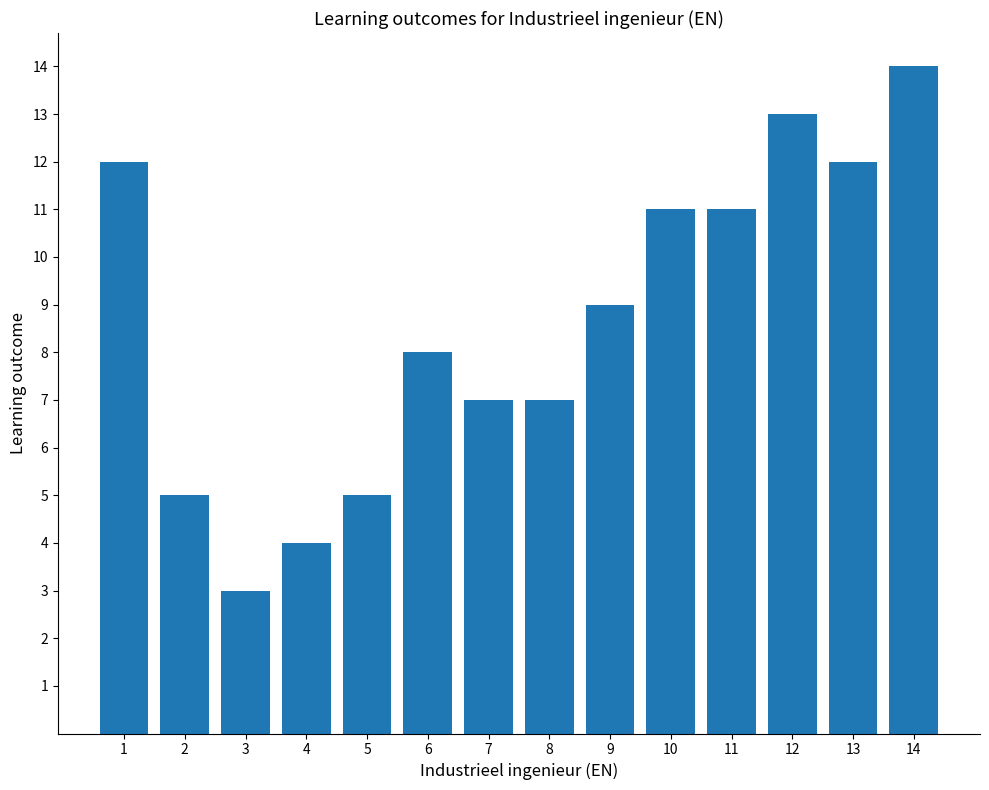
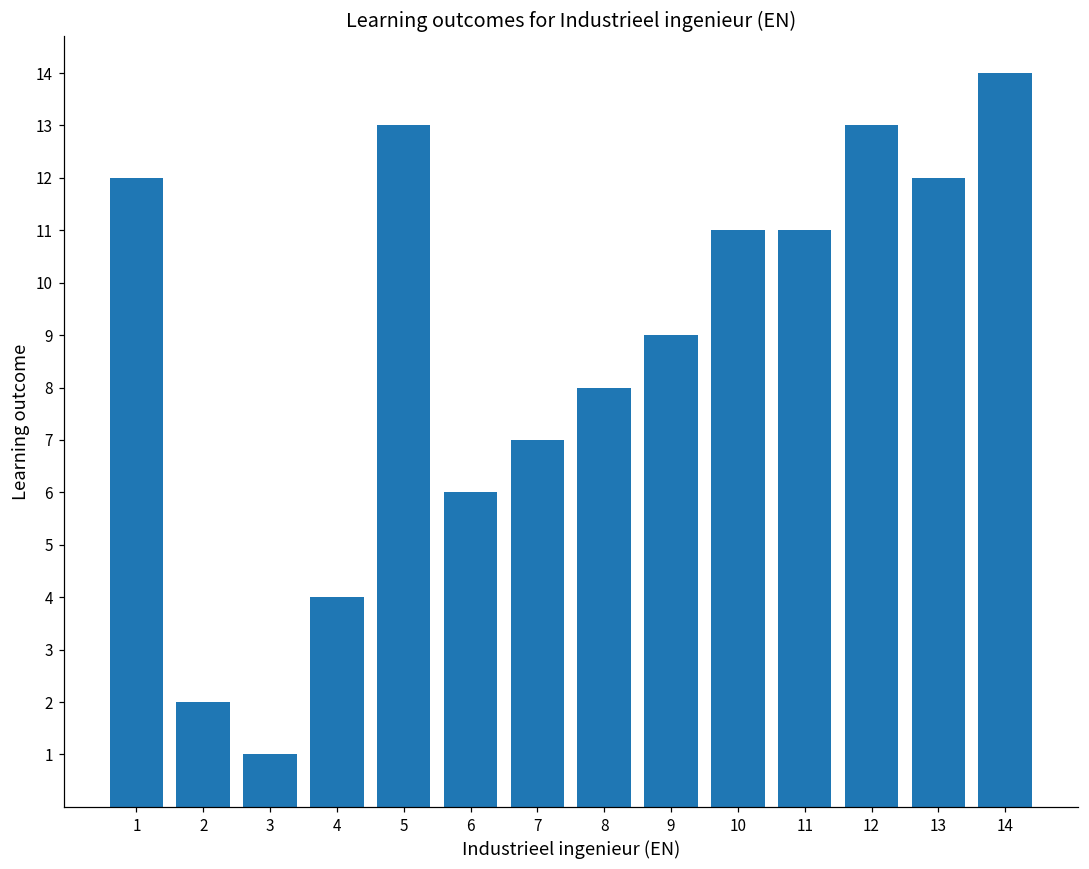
2: 5 -> 2
3: 3 -> 1
5: 5 -> 13
6: 8 -> 6
8: 7 -> 8
